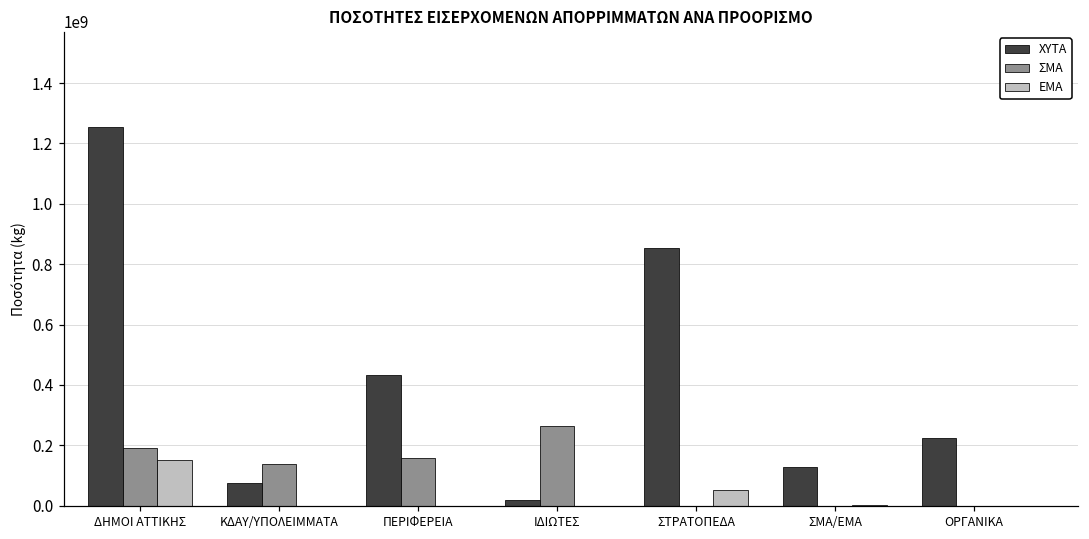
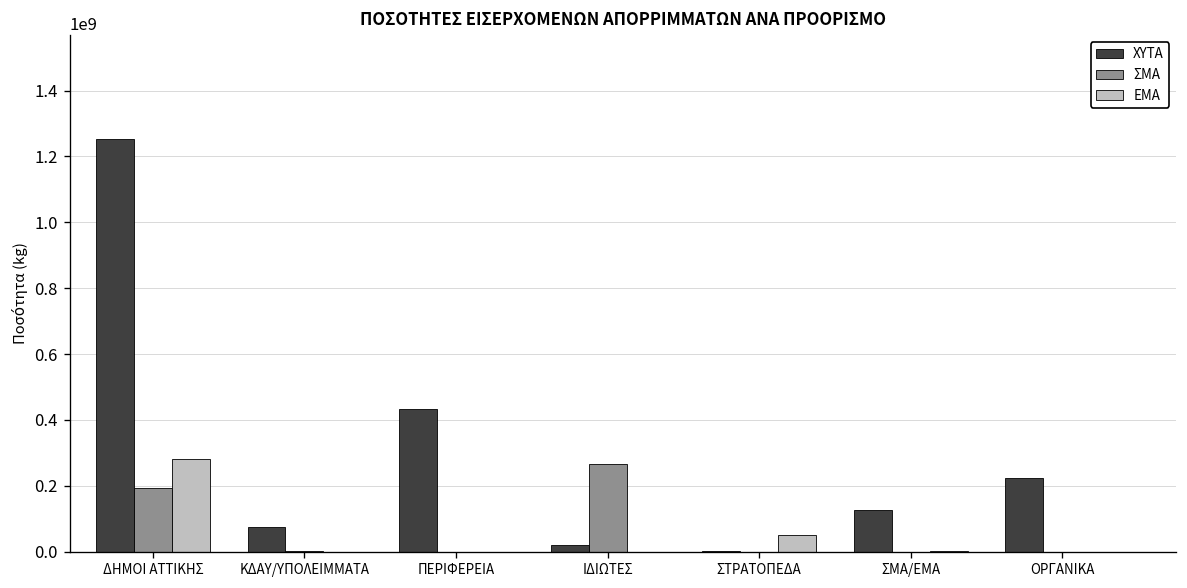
ΕΜΑ, ΔΗΜΟΙ ΑΤΤΙΚΗΣ: 150000000 -> 280000000
ΣΜΑ, ΚΔΑΥ/ΥΠΟΛΕΙΜΜΑΤΑ: 140000000 -> 0
ΣΜΑ, ΠΕΡΙΦΕΡΕΙΑ: 160000000 -> 0
ΧΥΤΑ, ΣΤΡΑΤΟΠΕΔΑ: 850000000 -> 0
